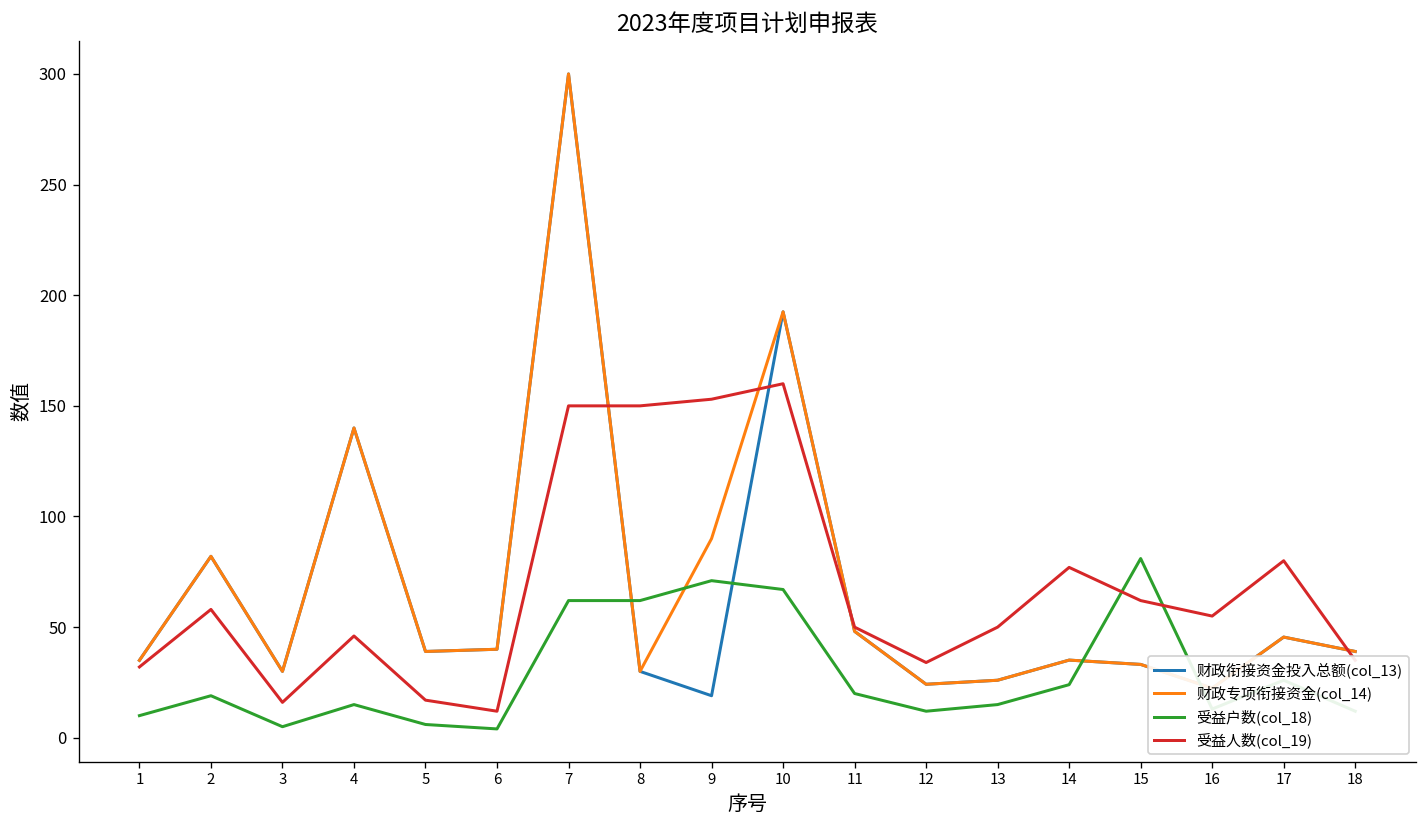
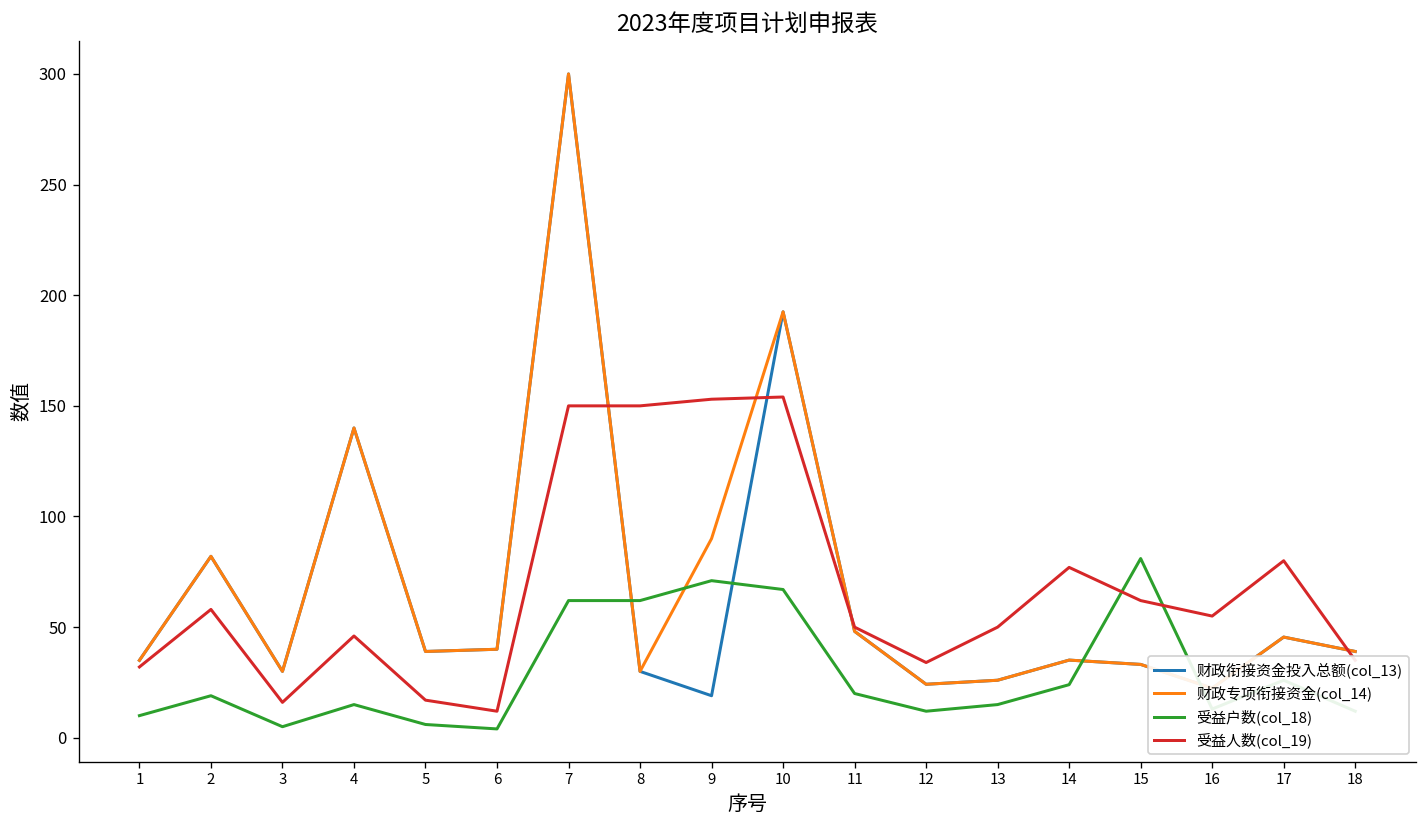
受益人数(col_19), 10: 160 -> 154
